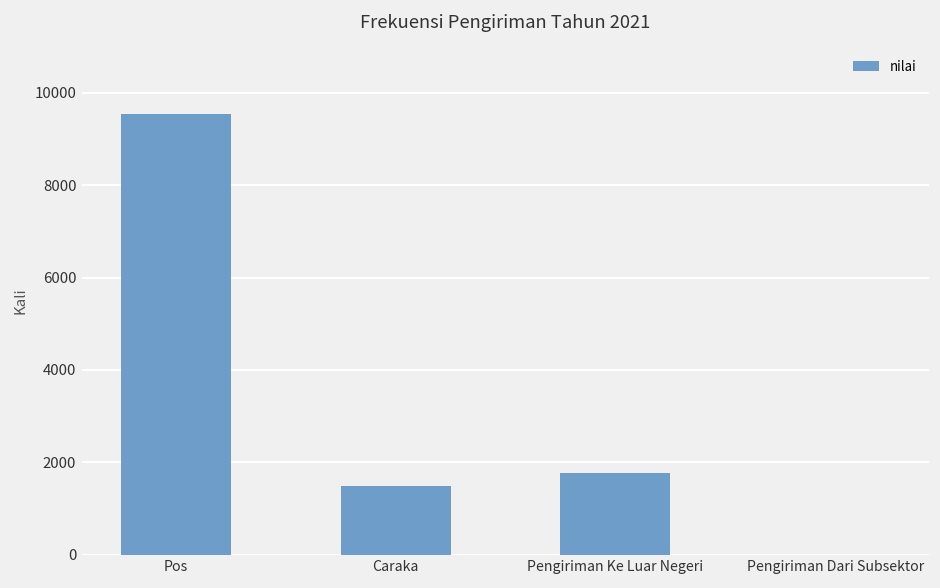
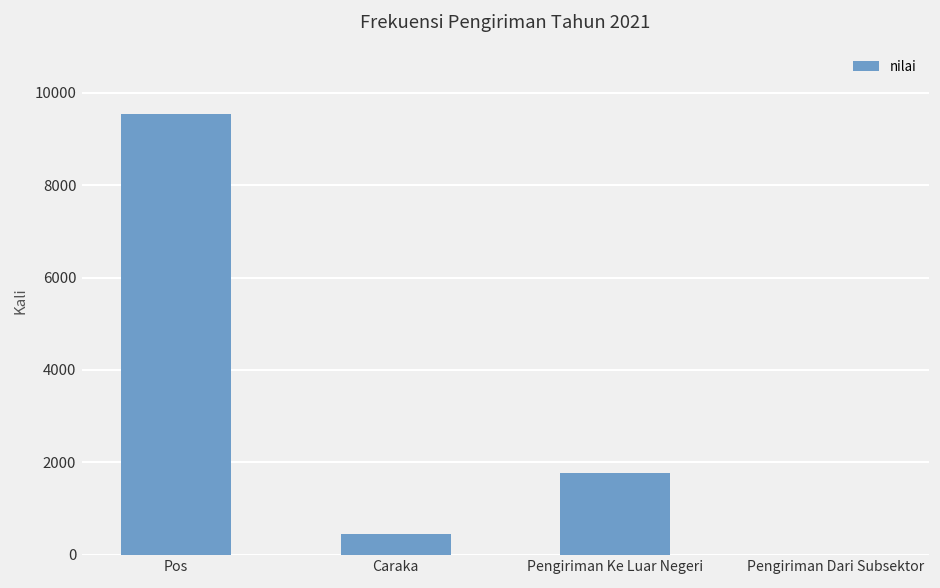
Caraka: 1500 -> 400
